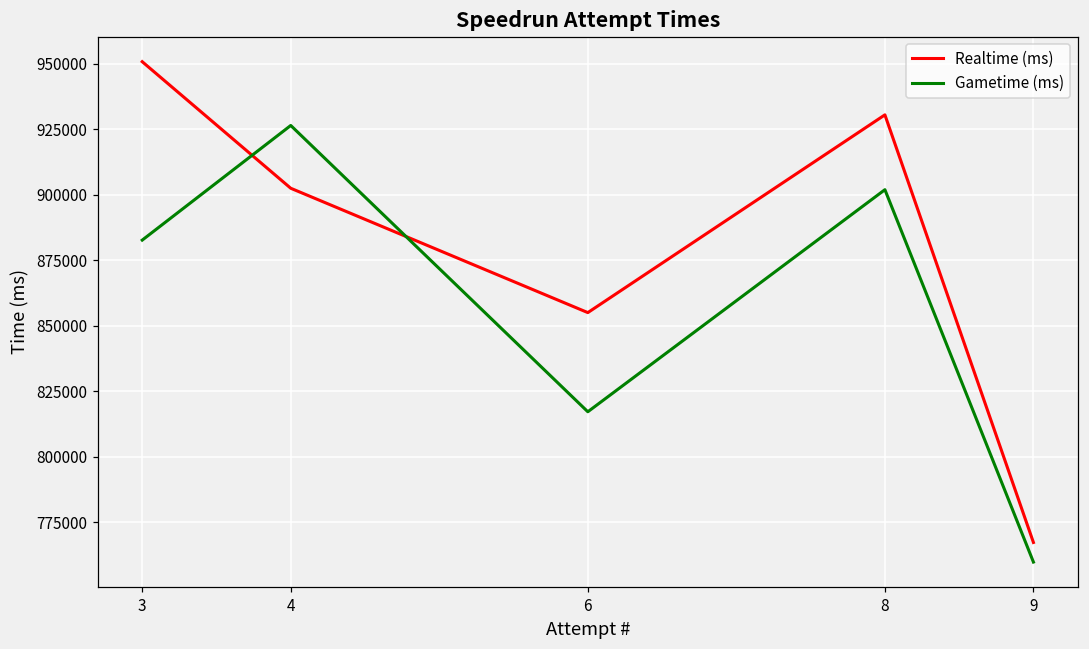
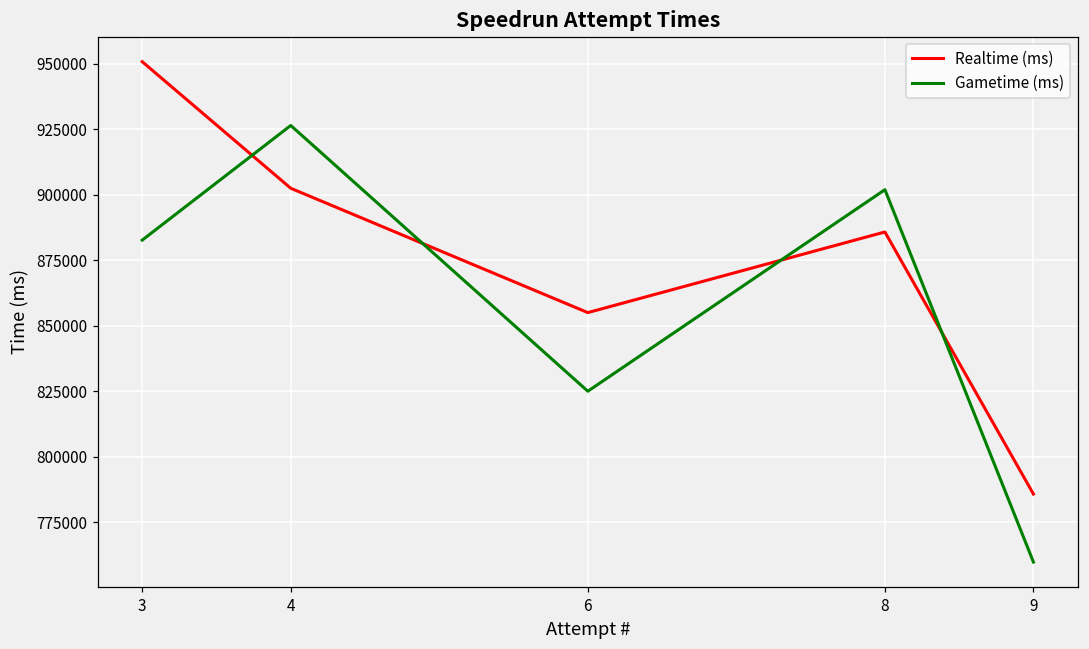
Gametime (ms), 6: 817000 -> 825000
Realtime (ms), 8: 930000 -> 886000
Realtime (ms), 9: 767000 -> 786000
